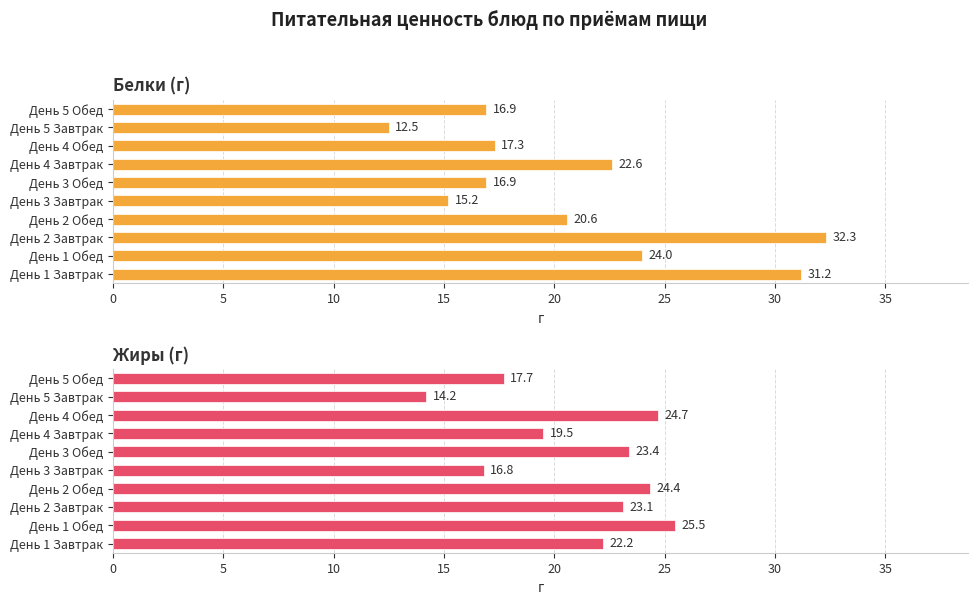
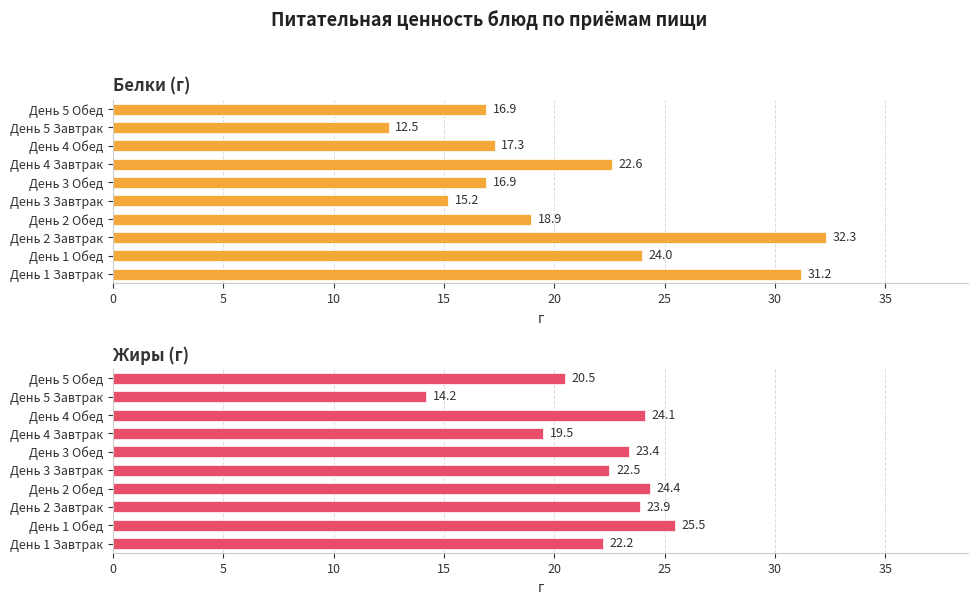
Белки (г), День 2 Обед: 20.6 -> 18.9
Жиры (г), День 5 Обед: 17.7 -> 20.5
Жиры (г), День 4 Обед: 24.7 -> 24.1
Жиры (г), День 3 Завтрак: 16.8 -> 22.5
Жиры (г), День 2 Завтрак: 23.1 -> 23.9
